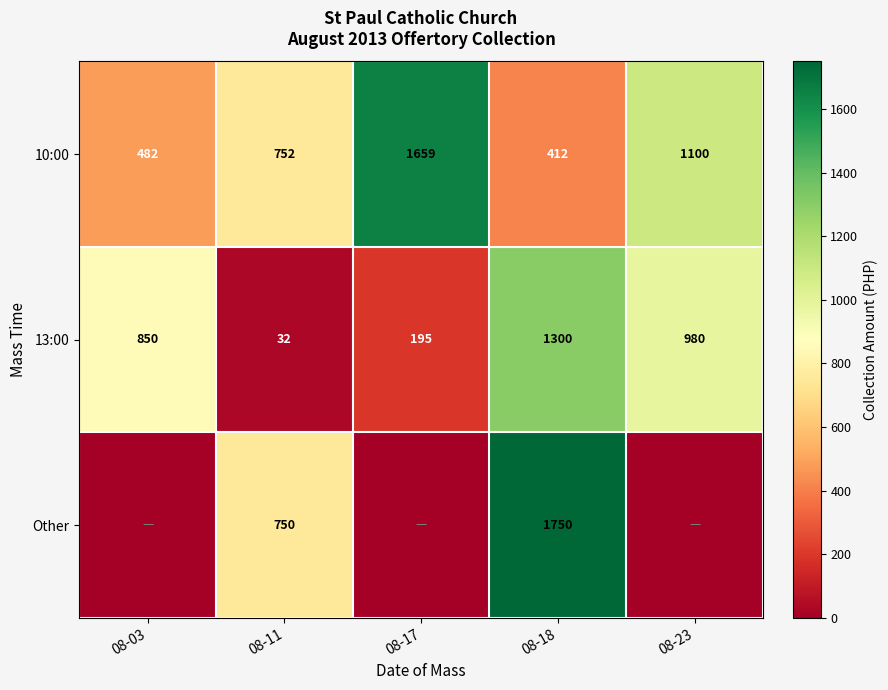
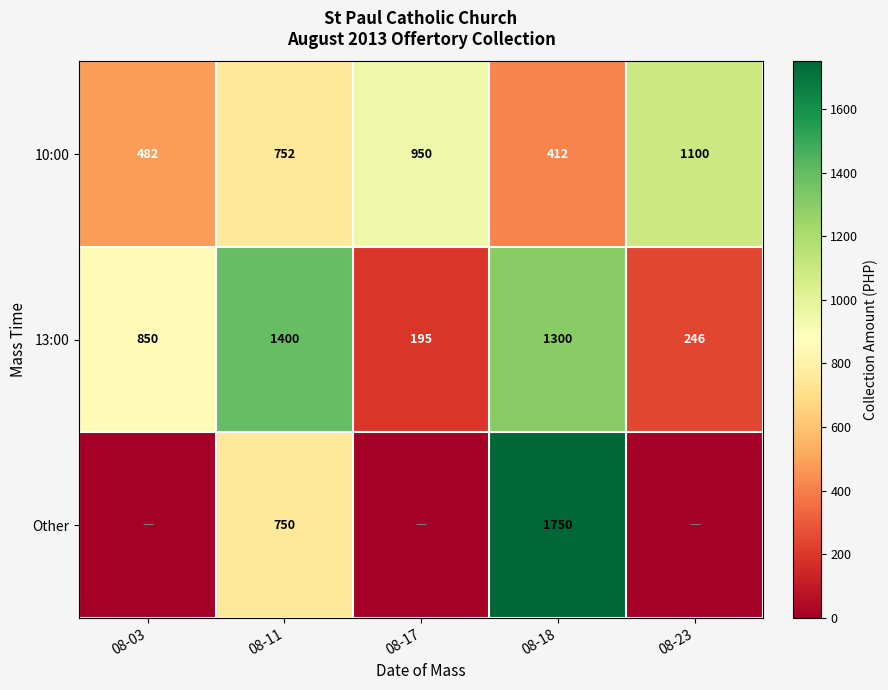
10:00, 08-17: 1659 -> 950
13:00, 08-11: 32 -> 1400
13:00, 08-23: 980 -> 246
